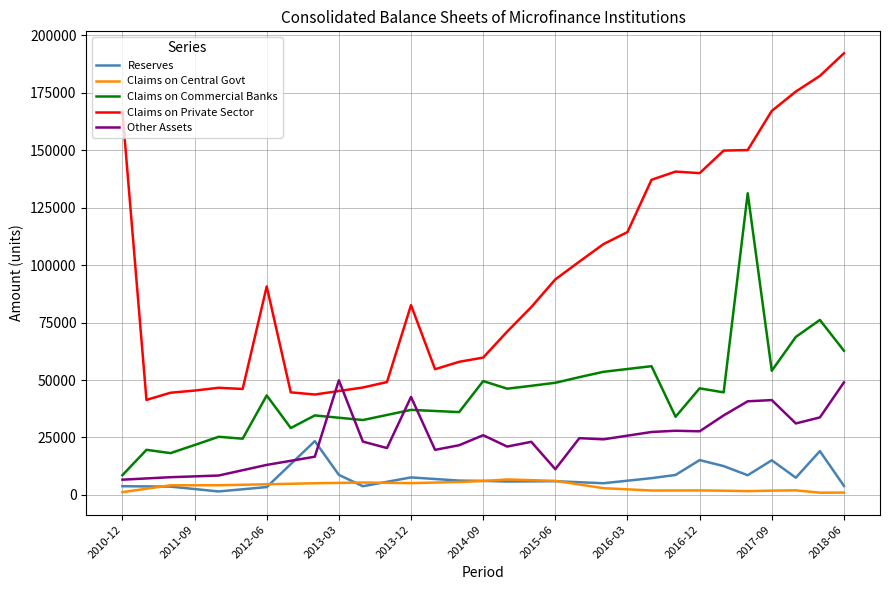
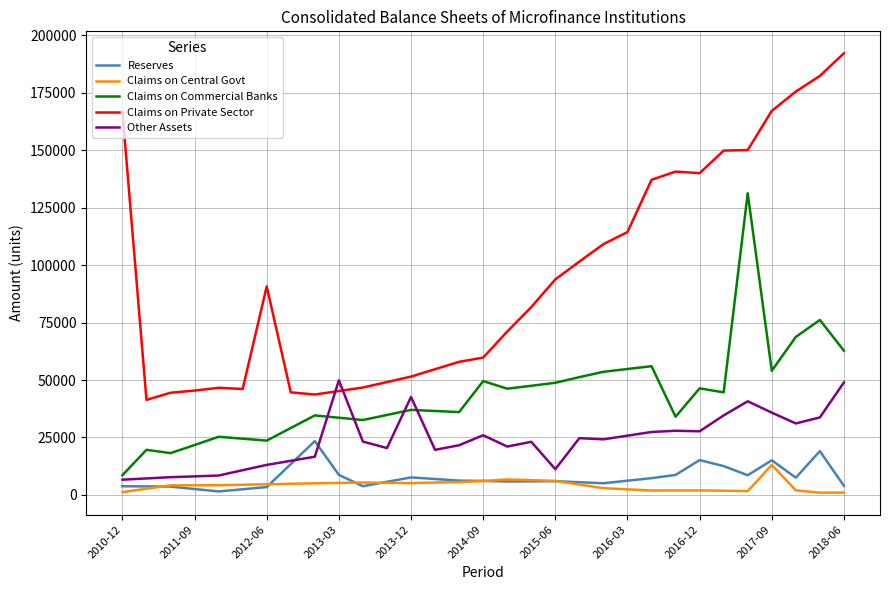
Claims on Commercial Banks, 2012-06: 43000 -> 24000
Claims on Private Sector, 2013-12: 83000 -> 51000
Claims on Central Govt, 2017-09: 2000 -> 13000
Other Assets, 2017-09: 41000 -> 36000
